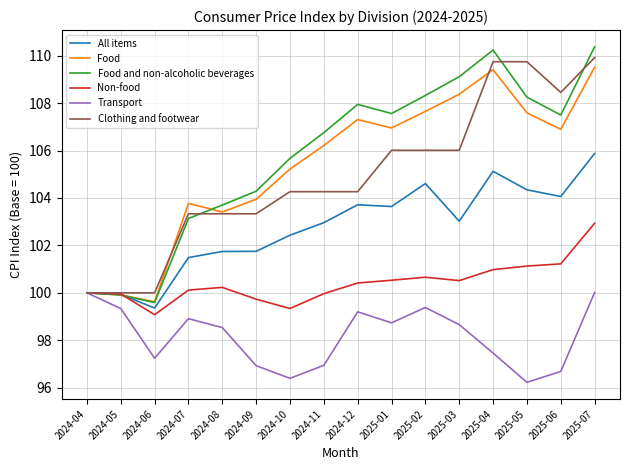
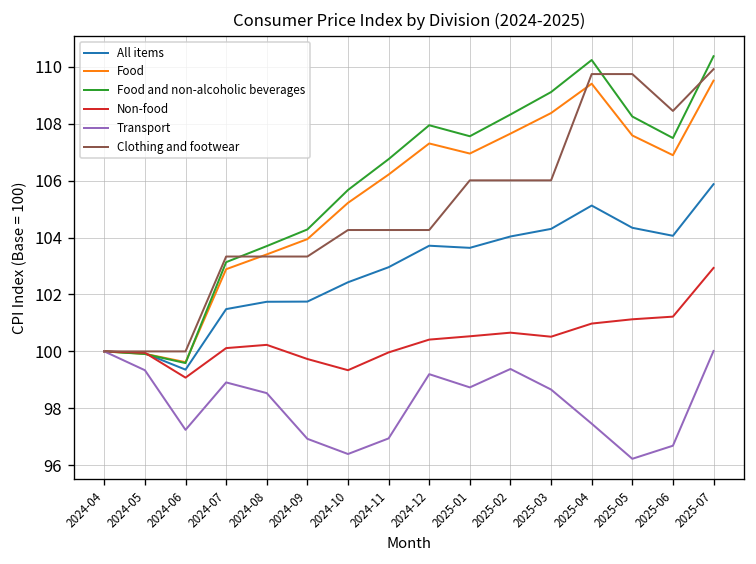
Food, 2024-07: 103.8 -> 102.9
All items, 2025-02: 104.6 -> 104.0
All items, 2025-03: 103.0 -> 104.3
